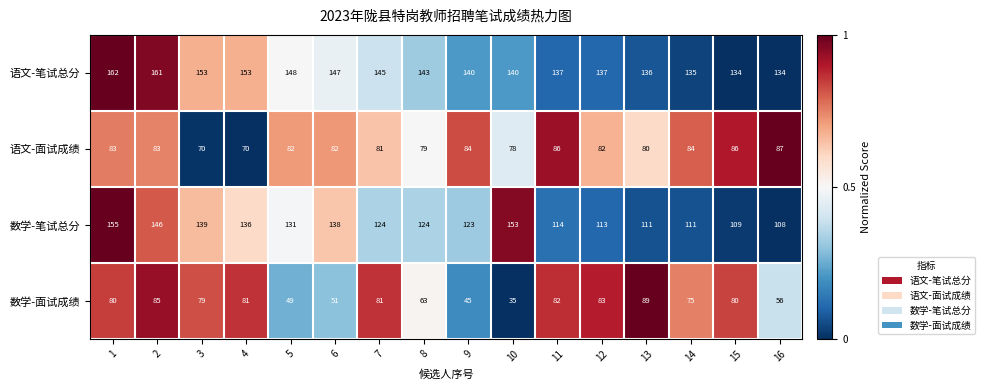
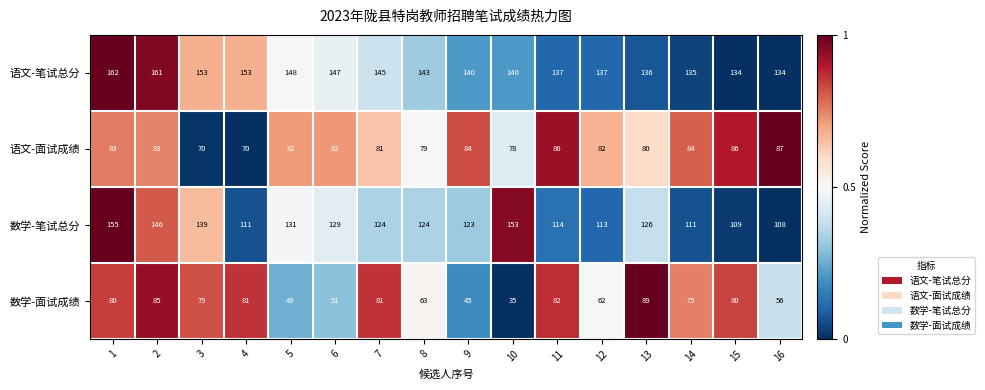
数学-笔试总分, 4: 136 -> 111
数学-笔试总分, 6: 138 -> 129
数学-笔试总分, 13: 111 -> 126
数学-面试成绩, 12: 83 -> 62
